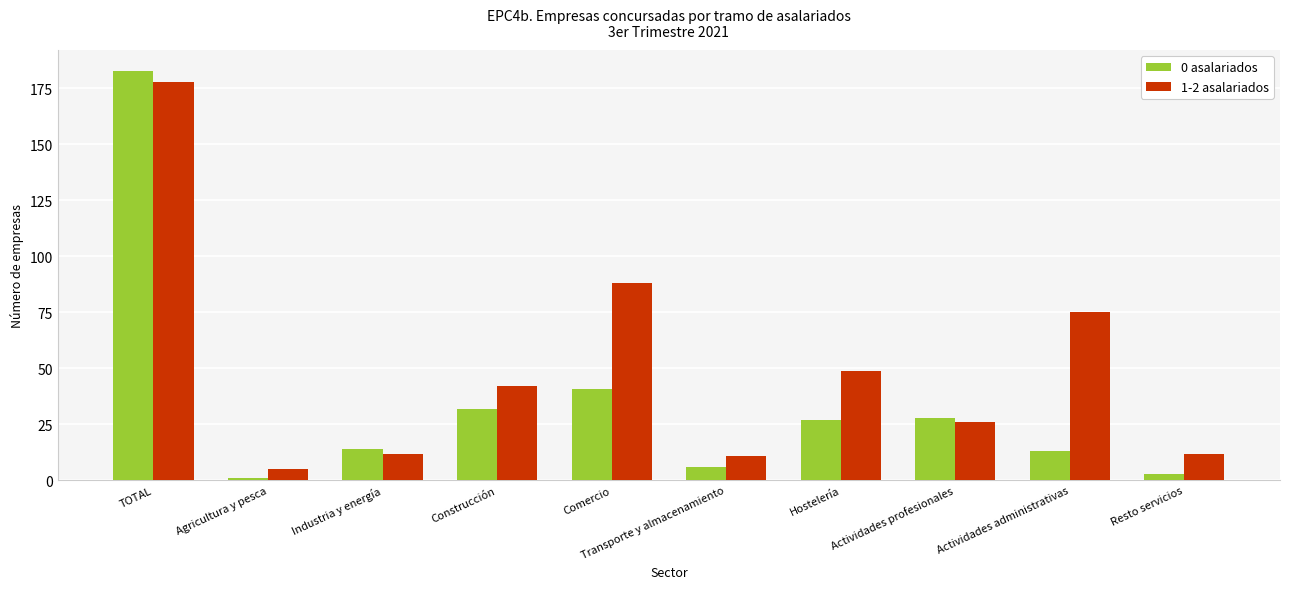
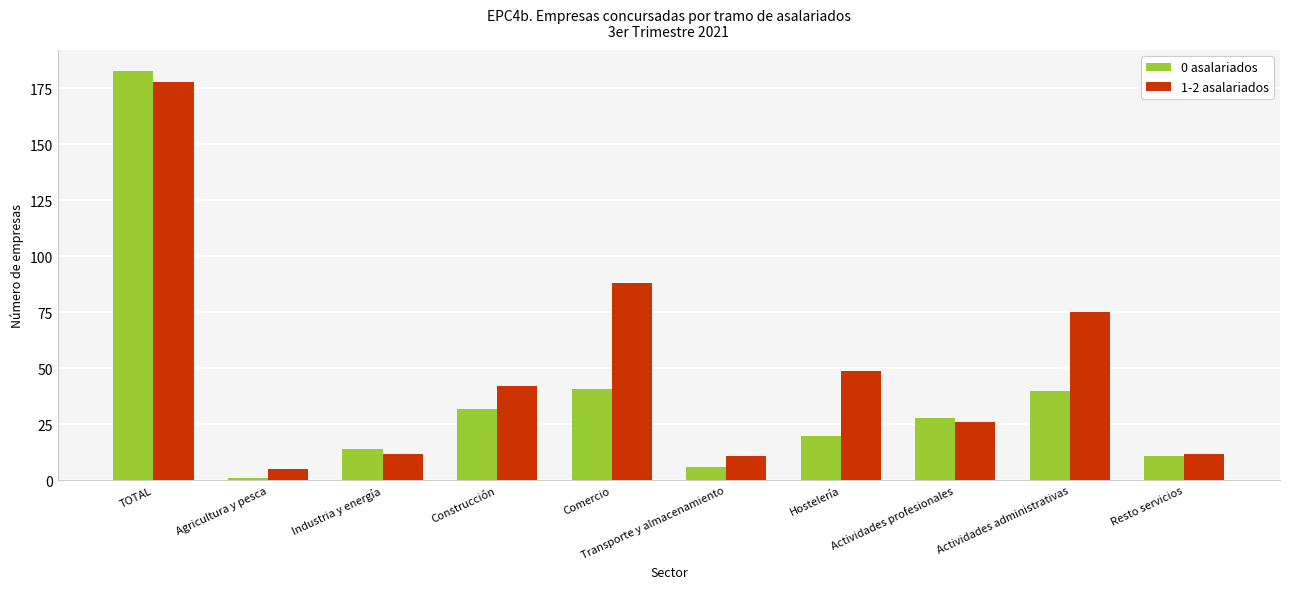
0 asalariados, Hostelería: 27 -> 20
0 asalariados, Actividades administrativas: 13 -> 40
0 asalariados, Resto servicios: 3 -> 11
